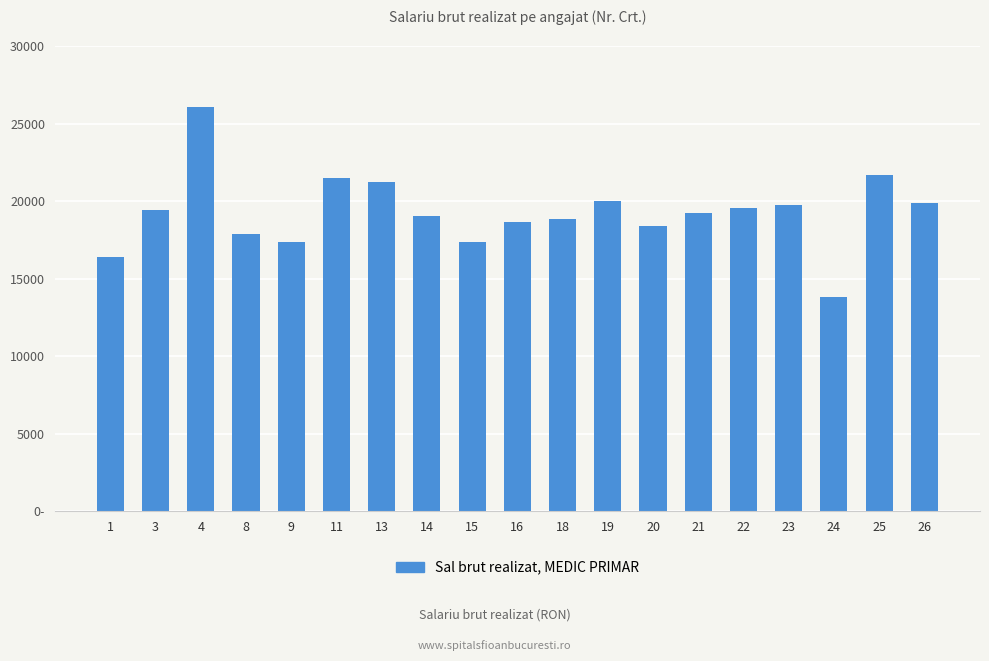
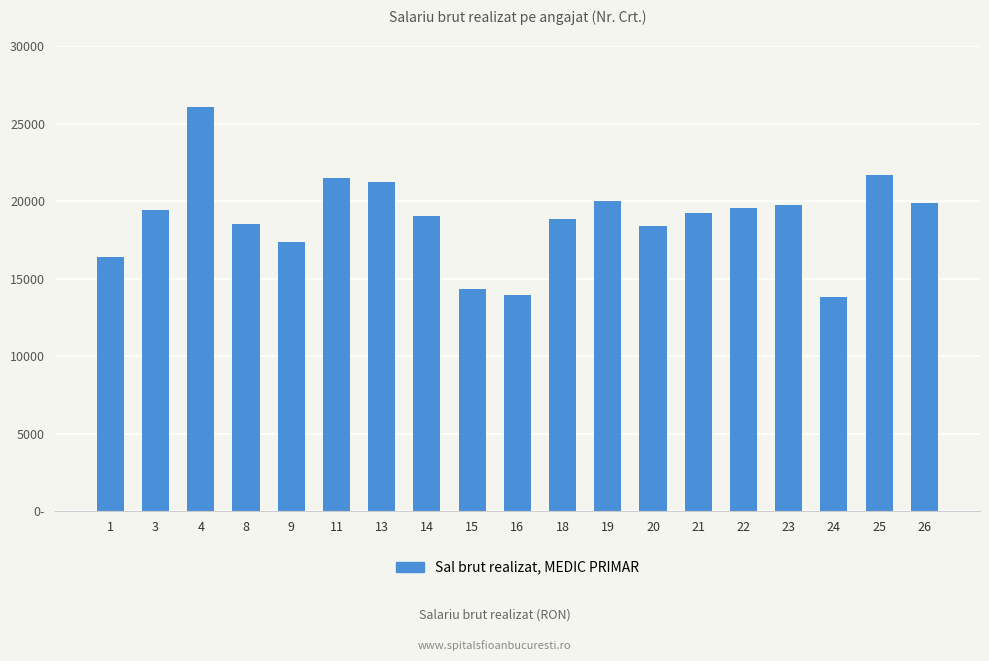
8: 17900 -> 18600
15: 17400 -> 14400
16: 18700 -> 13900
